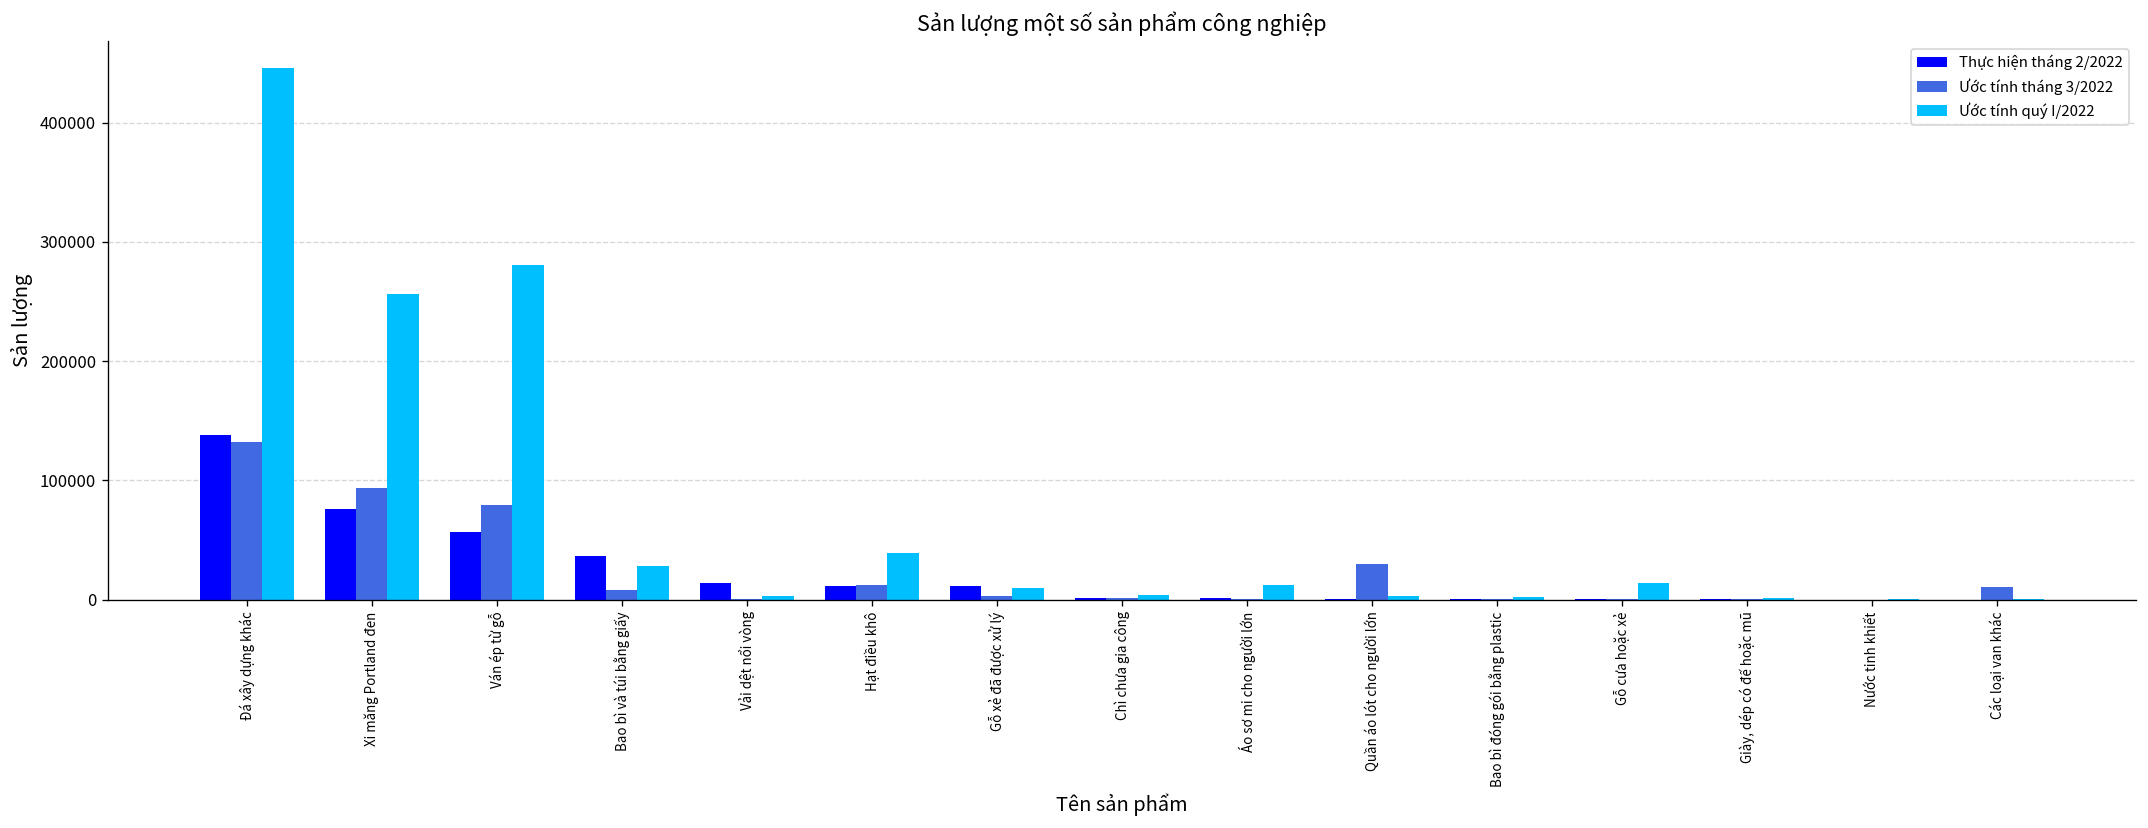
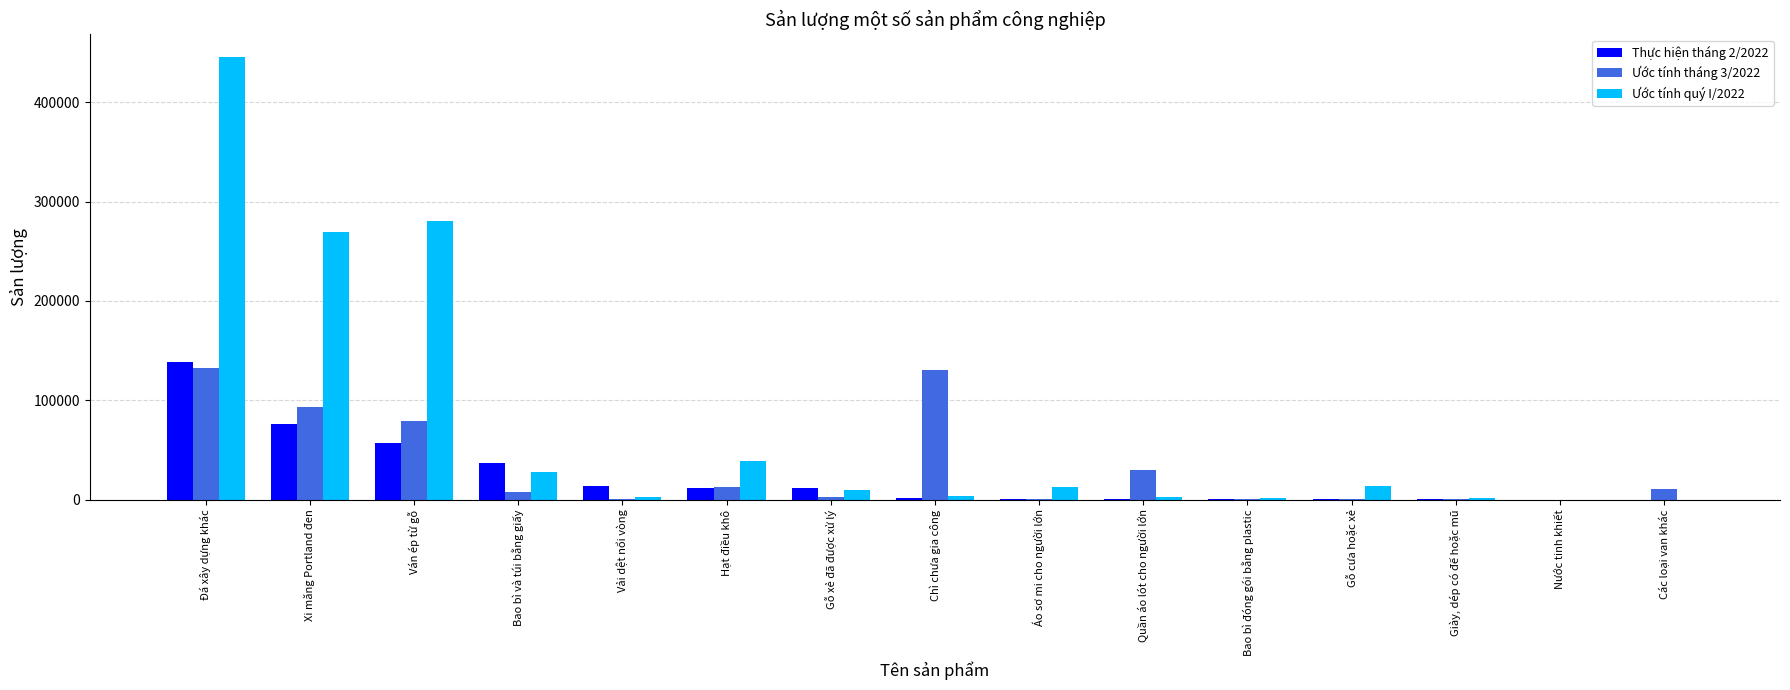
Ước tính quý I/2022, Xi măng Portland đen: 260000 -> 270000
Ước tính tháng 3/2022, Chì chưa gia công: 0 -> 130000
